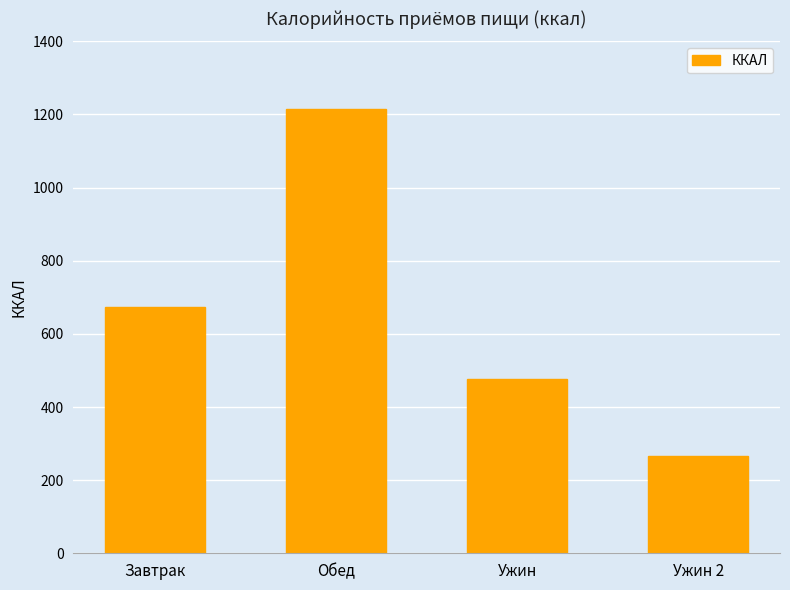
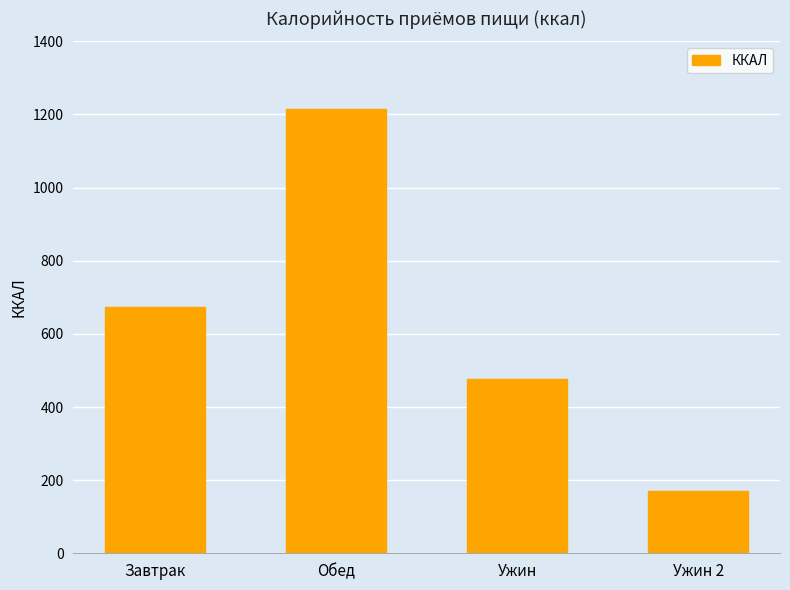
Ужин 2: 270 -> 170
